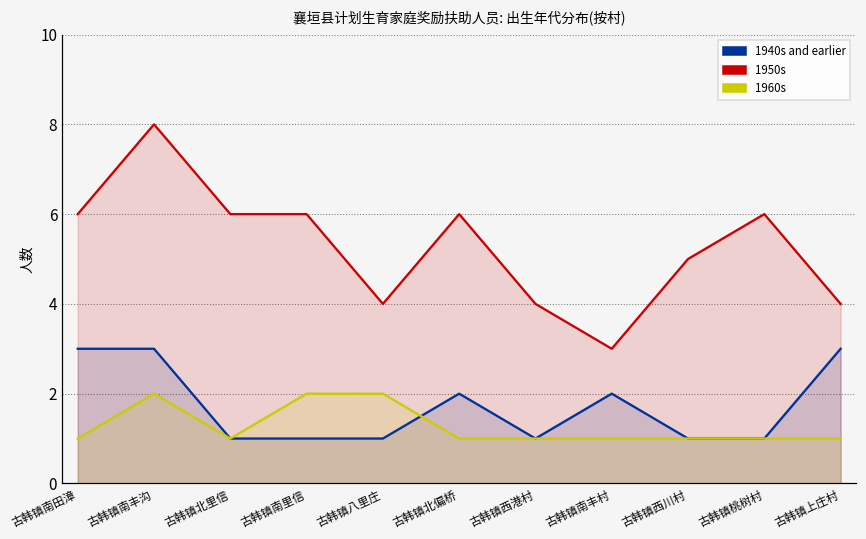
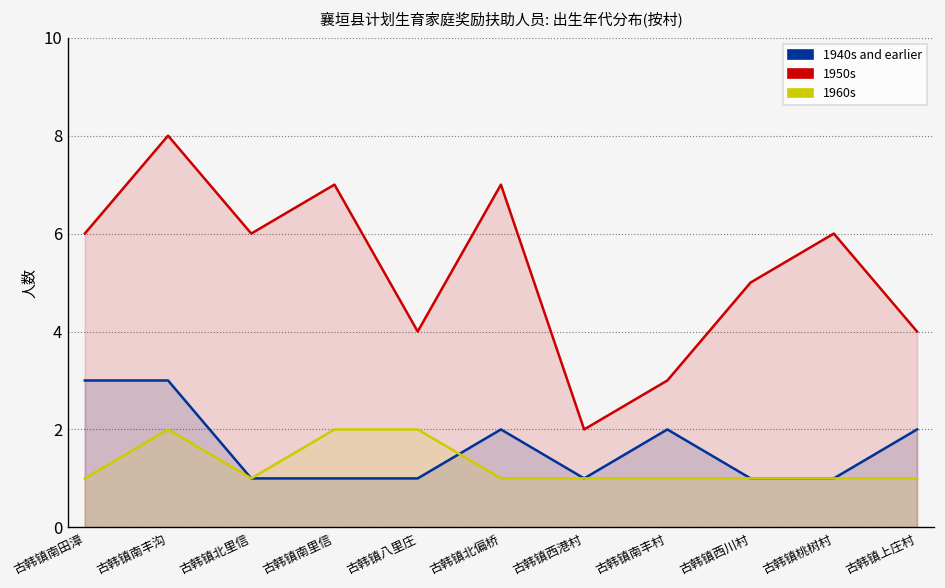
1950s, 古韩镇南里信: 6 -> 7
1950s, 古韩镇北偏桥: 6 -> 7
1950s, 古韩镇西港村: 4 -> 2
1940s and earlier, 古韩镇上庄村: 3 -> 2
